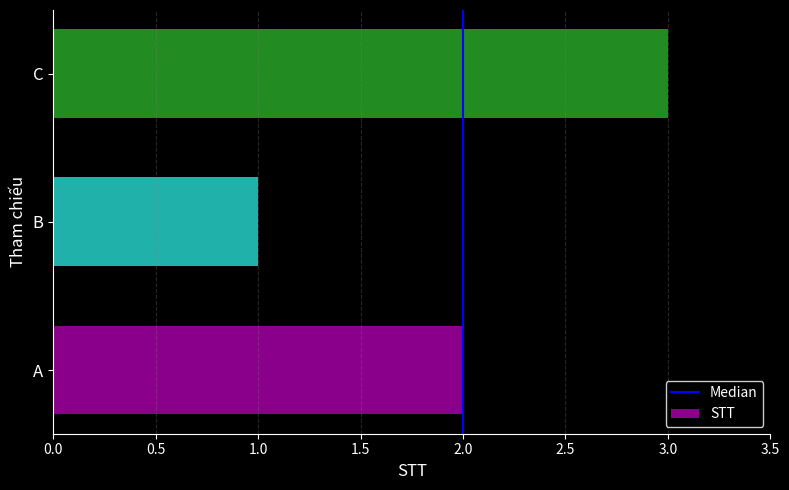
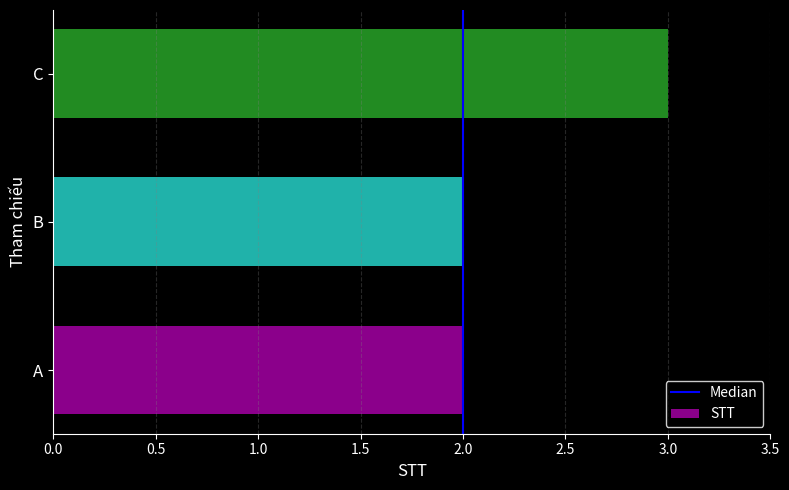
B: 1 -> 2
